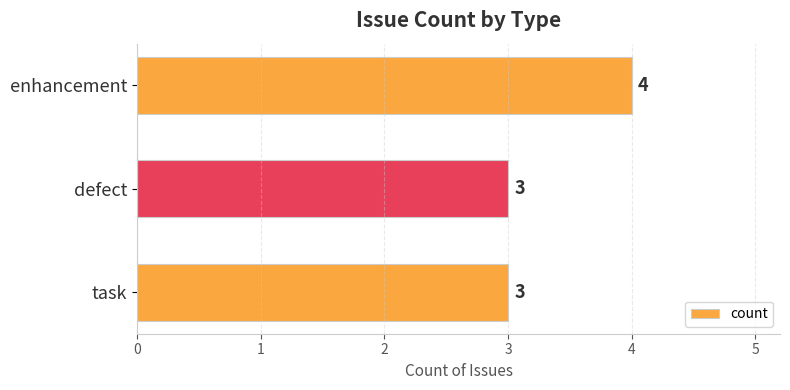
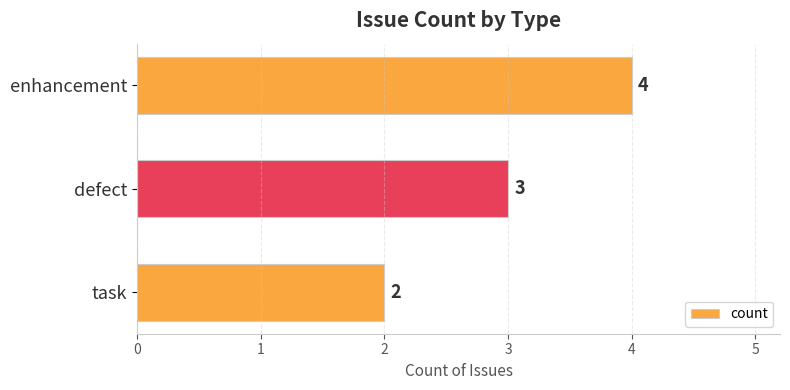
task: 3 -> 2
